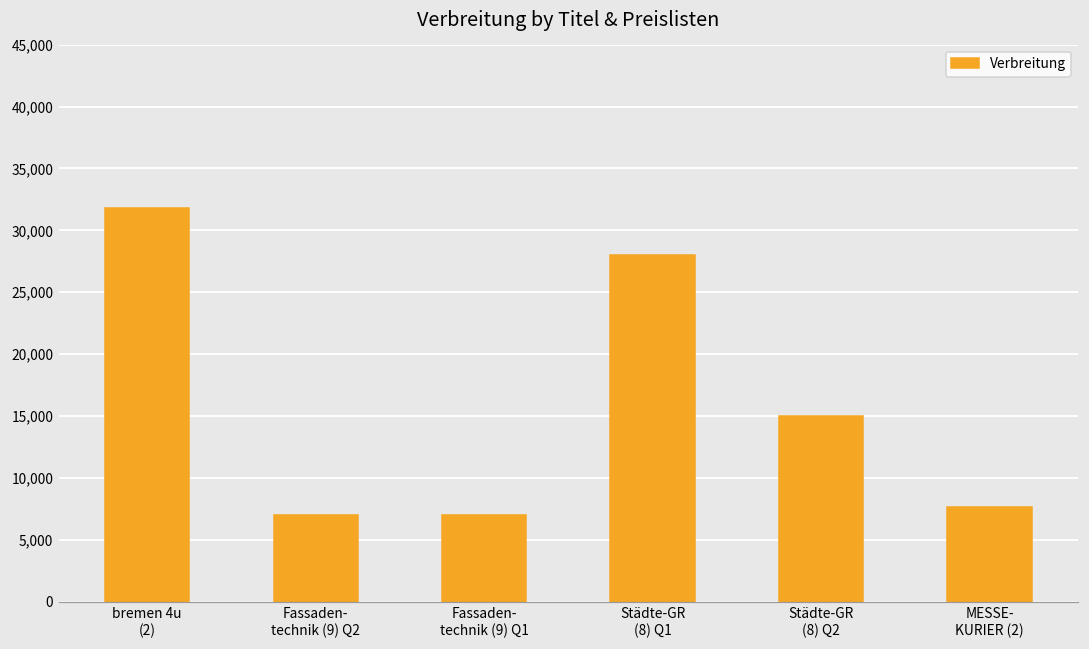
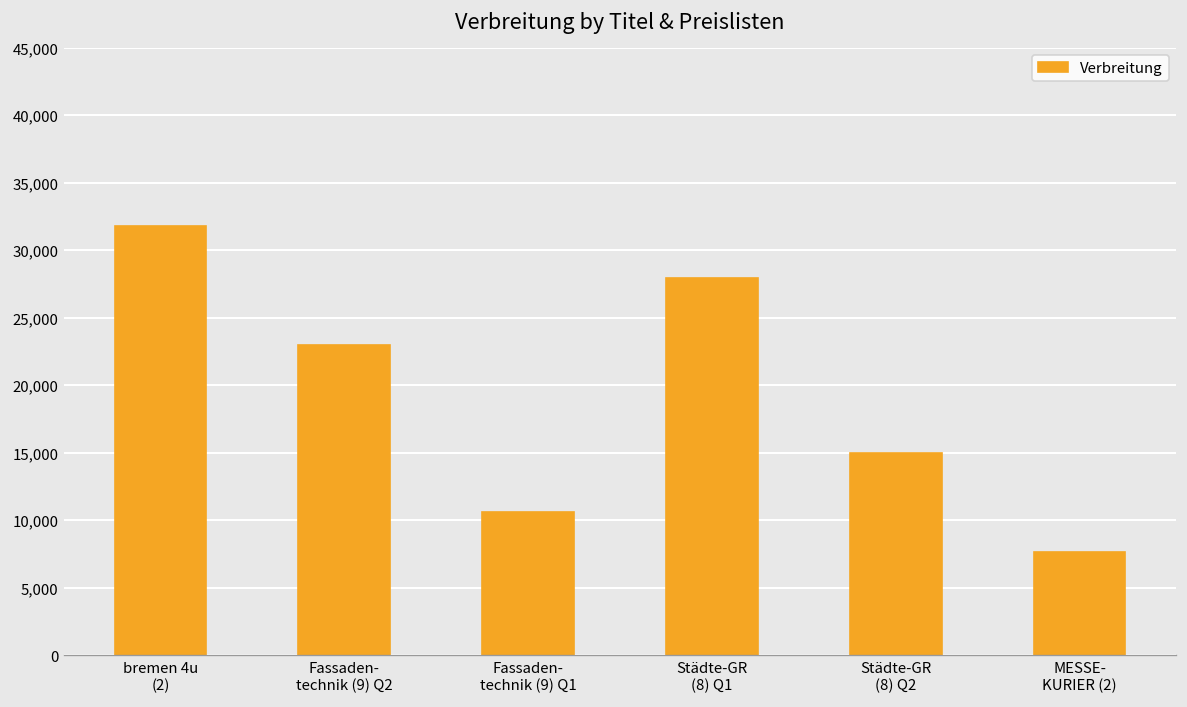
Fassaden- technik (9) Q2: 7,000 -> 23,000
Fassaden- technik (9) Q1: 7,000 -> 10,600
